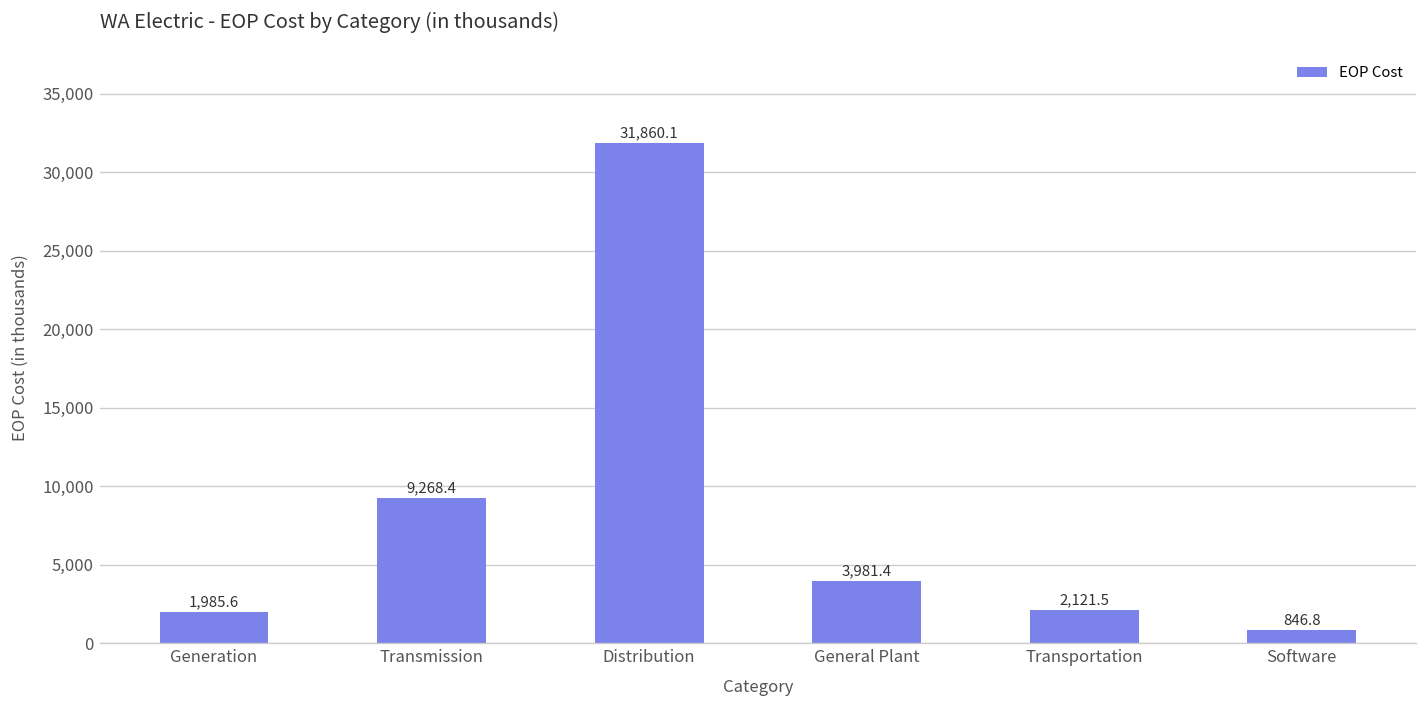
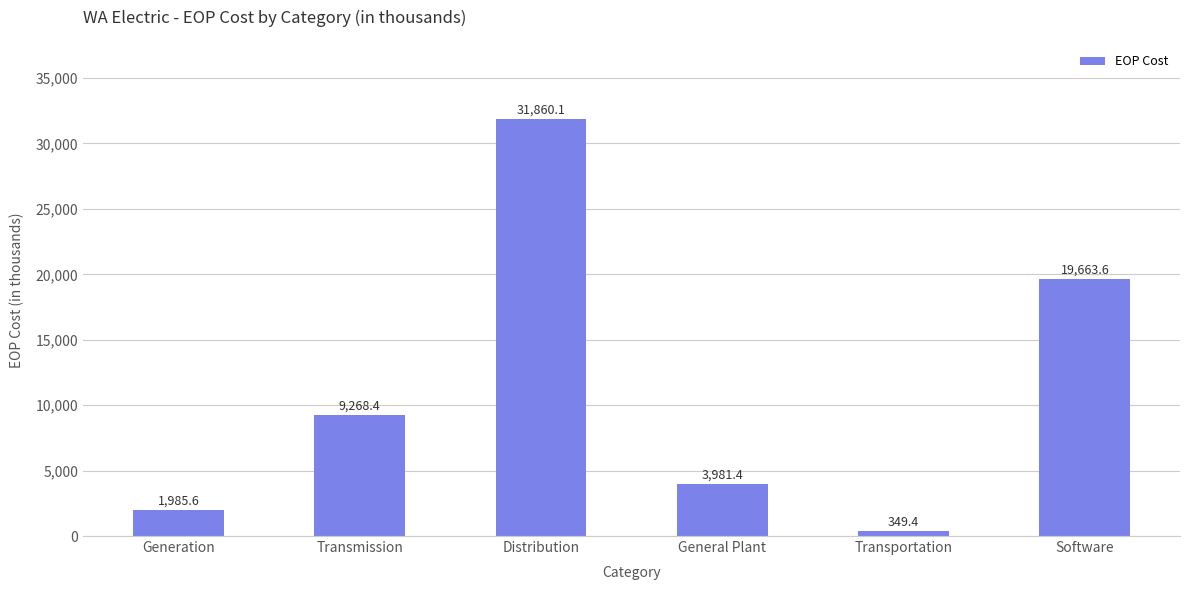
Transportation: 2,121.5 -> 349.4
Software: 846.8 -> 19,663.6
